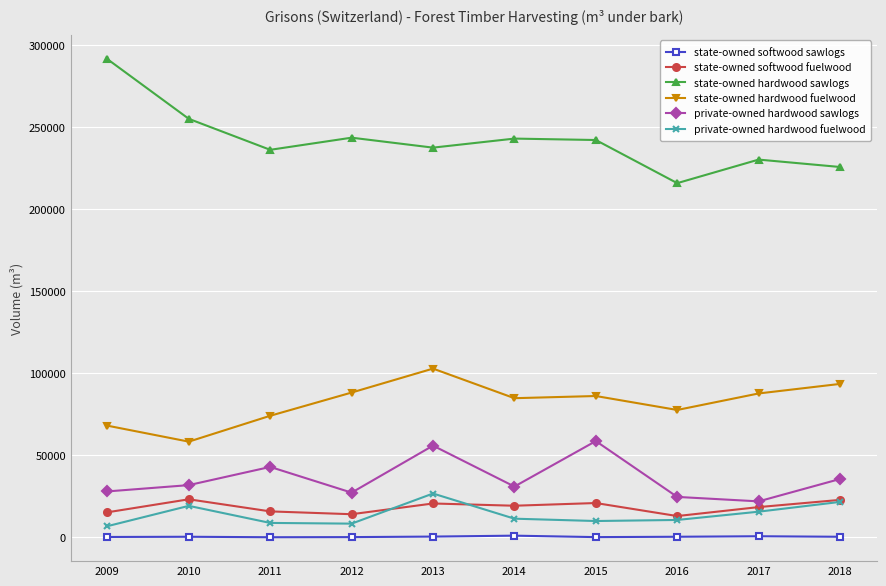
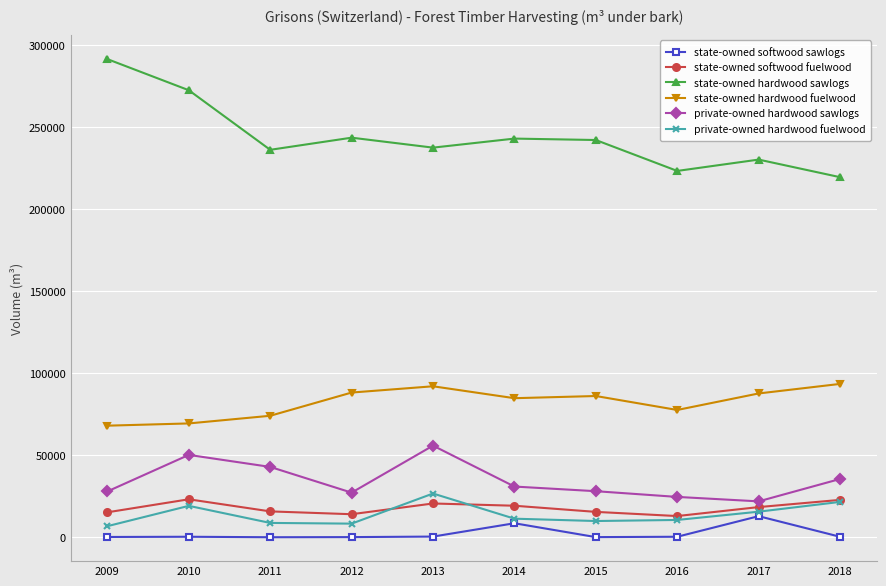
state-owned hardwood sawlogs, 2010: 255000 -> 273000
state-owned hardwood fuelwood, 2010: 58000 -> 69000
private-owned hardwood sawlogs, 2010: 32000 -> 50000
state-owned hardwood fuelwood, 2013: 103000 -> 92000
state-owned softwood sawlogs, 2014: 1000 -> 9000
state-owned softwood fuelwood, 2015: 21000 -> 15000
private-owned hardwood sawlogs, 2015: 59000 -> 28000
state-owned hardwood sawlogs, 2016: 216000 -> 223000
state-owned softwood sawlogs, 2017: 1000 -> 13000
state-owned hardwood sawlogs, 2018: 226000 -> 220000
